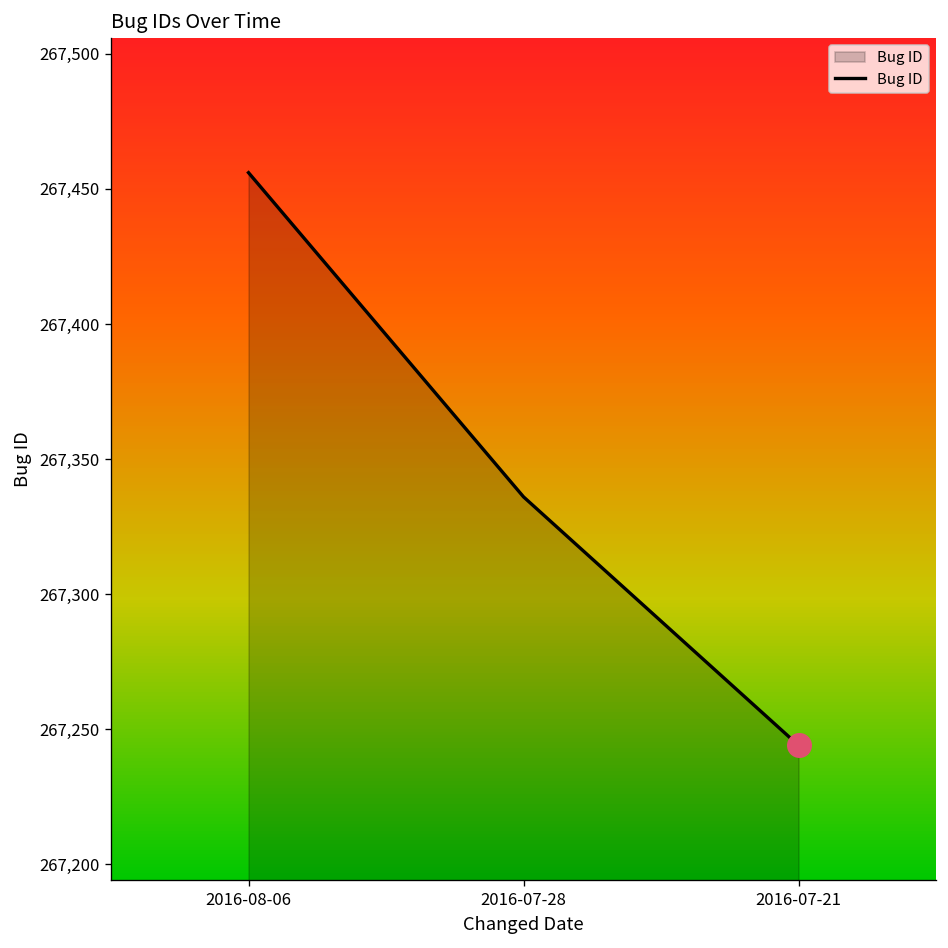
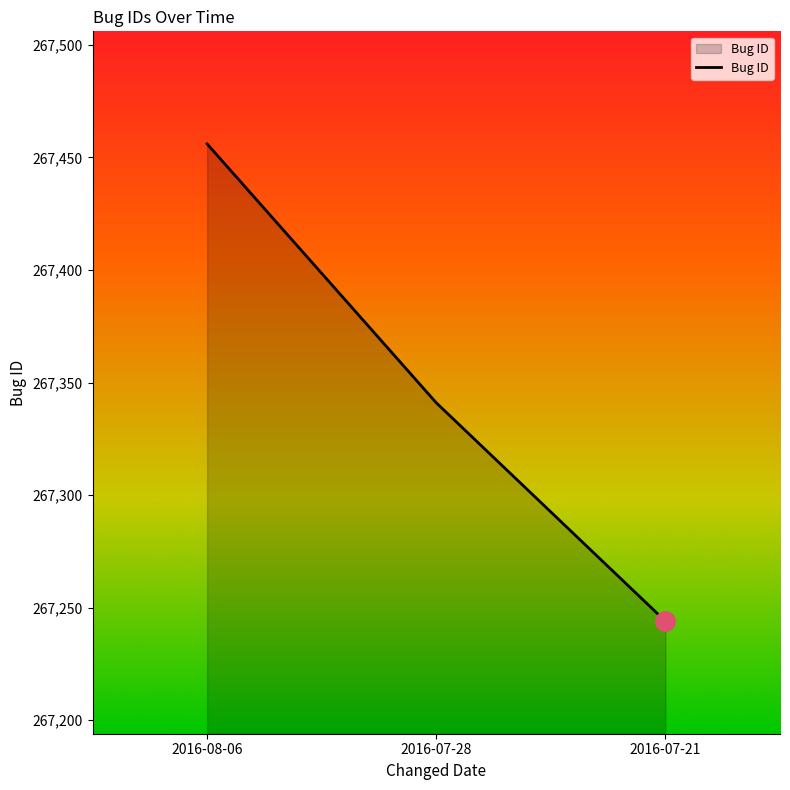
Bug ID, 2016-07-28: 267,336 -> 267,341
